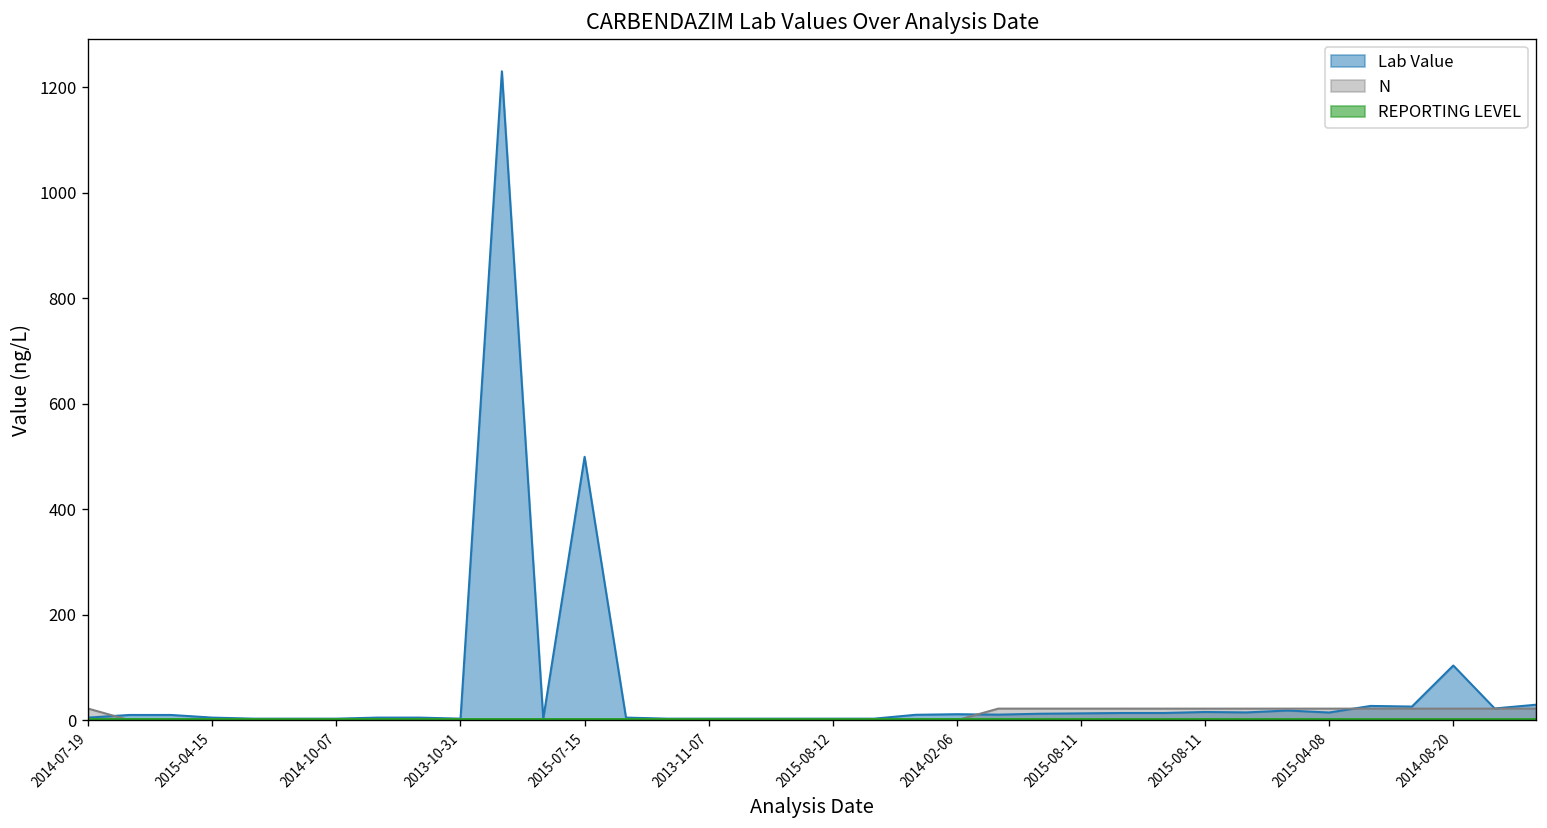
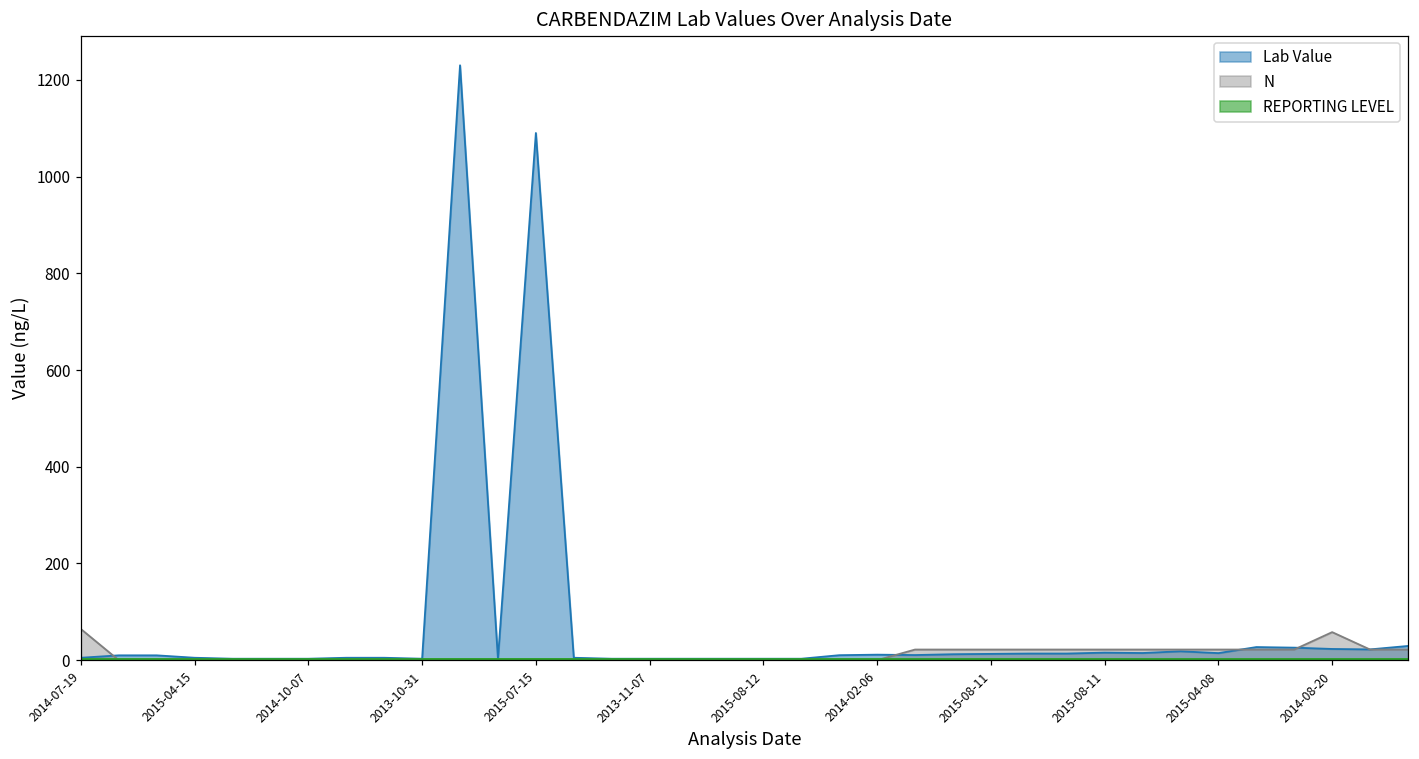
N, 2014-07-19: 20 -> 60
Lab Value, 2015-07-15: 500 -> 1090
Lab Value, 2014-08-20: 100 -> 20
N, 2014-08-20: 20 -> 60
